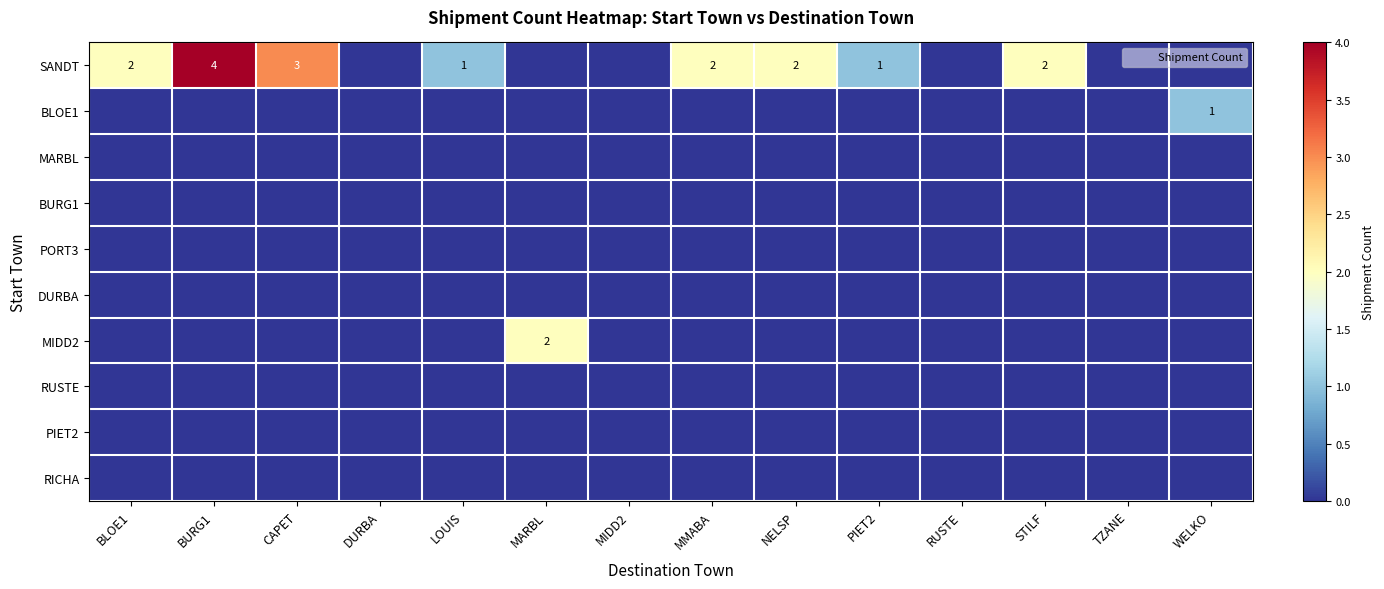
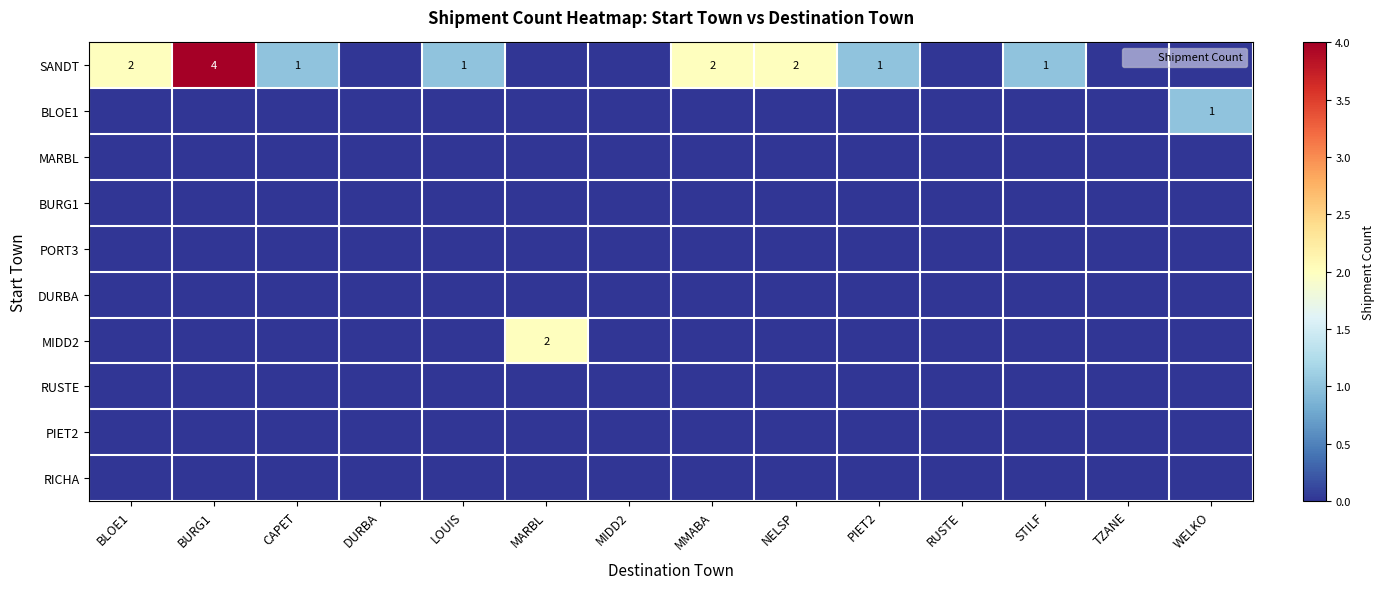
SANDT, CAPET: 3 -> 1
SANDT, STILF: 2 -> 1
